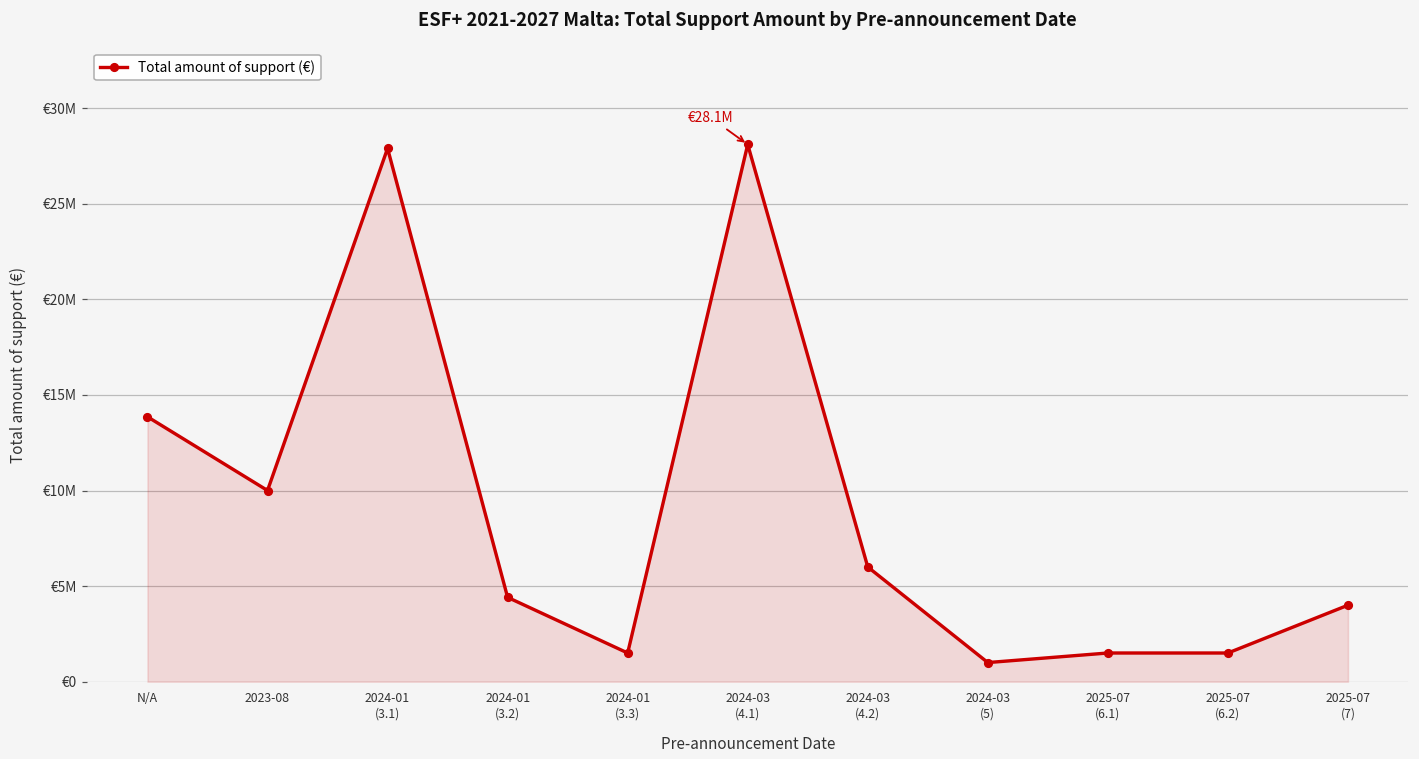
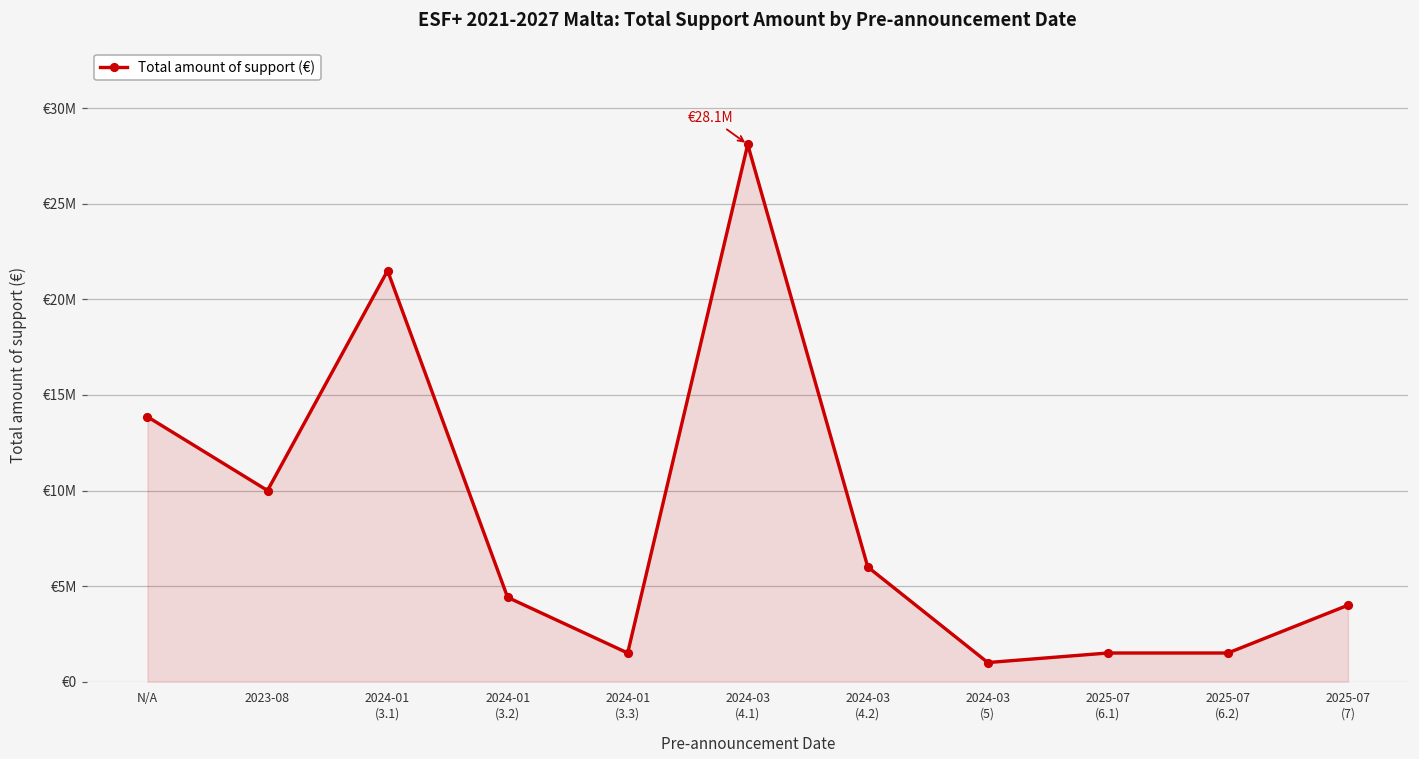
2024-01 (3.1): €27900000 -> €21500000
